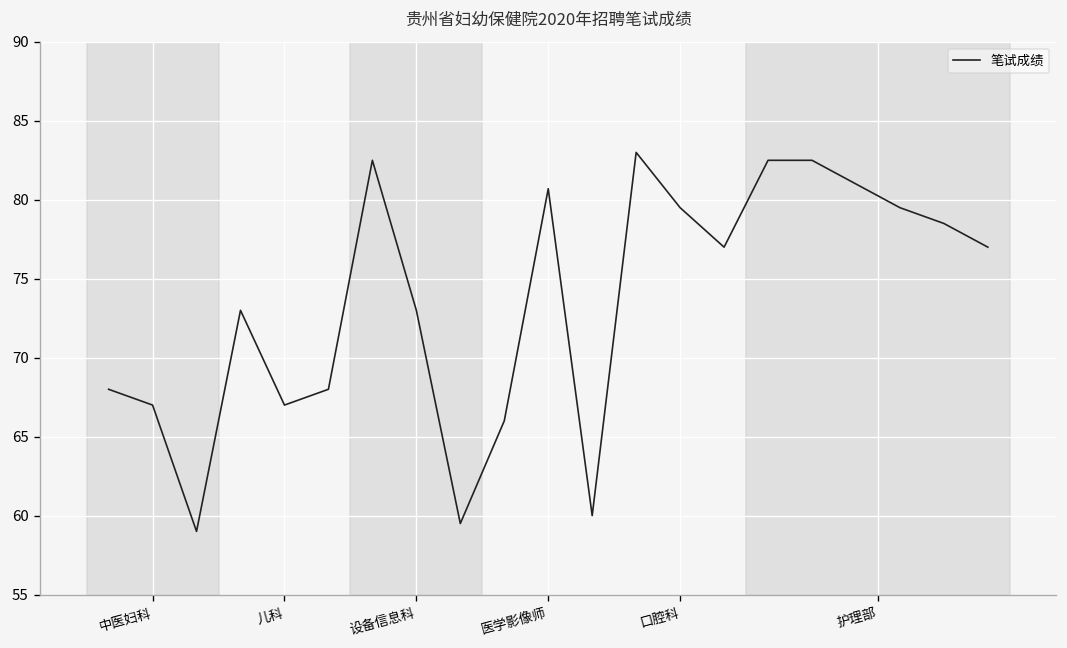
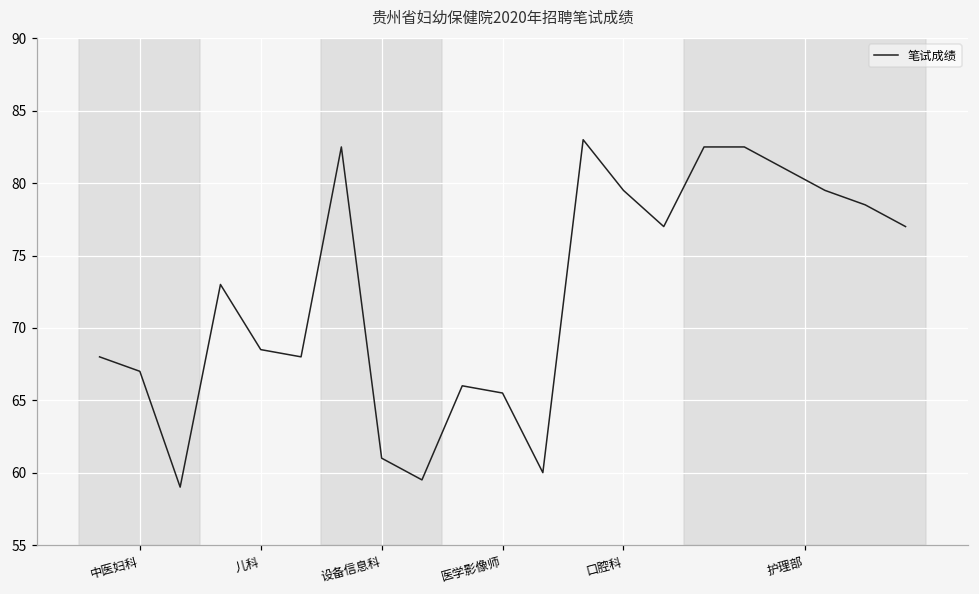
儿科: 67.0 -> 68.5
设备信息科: 73 -> 61
医学影像师: 80.7 -> 65.5
